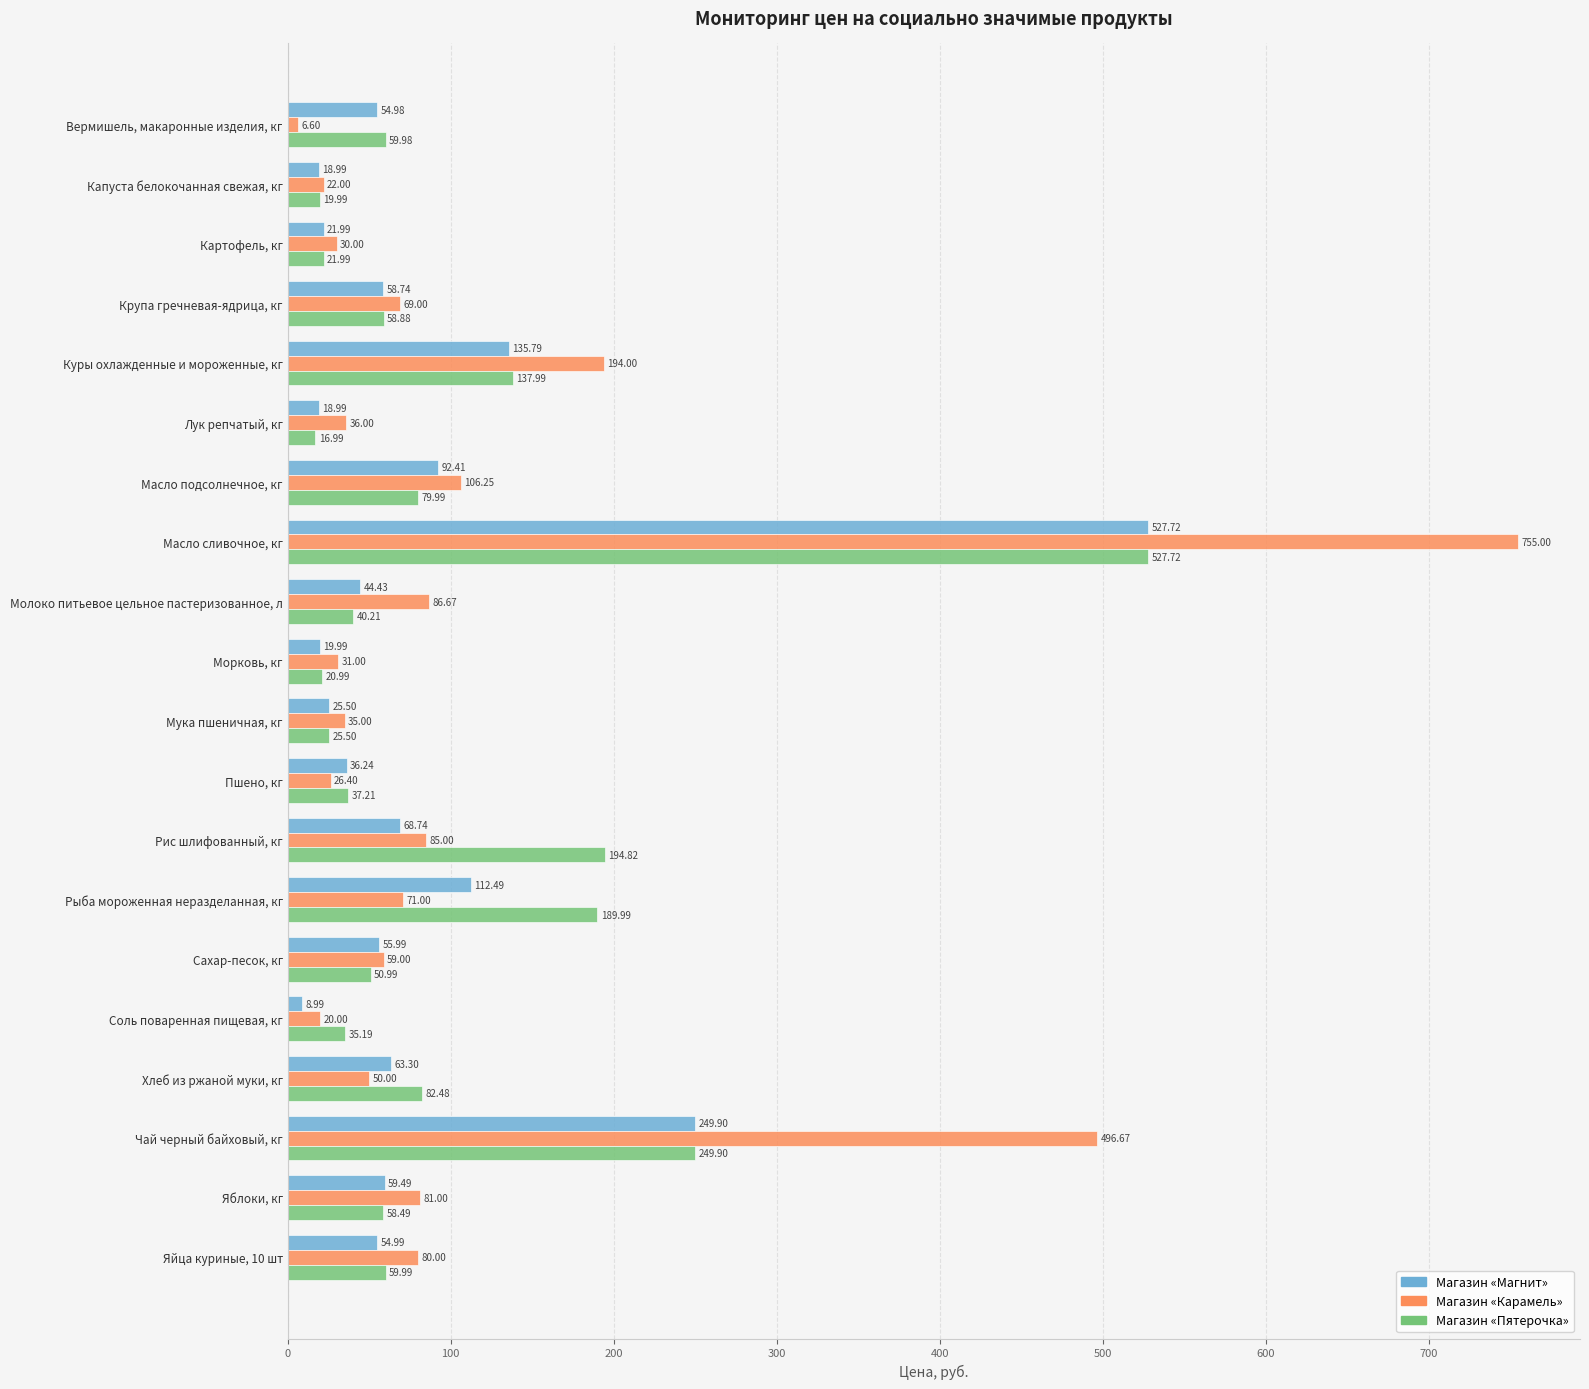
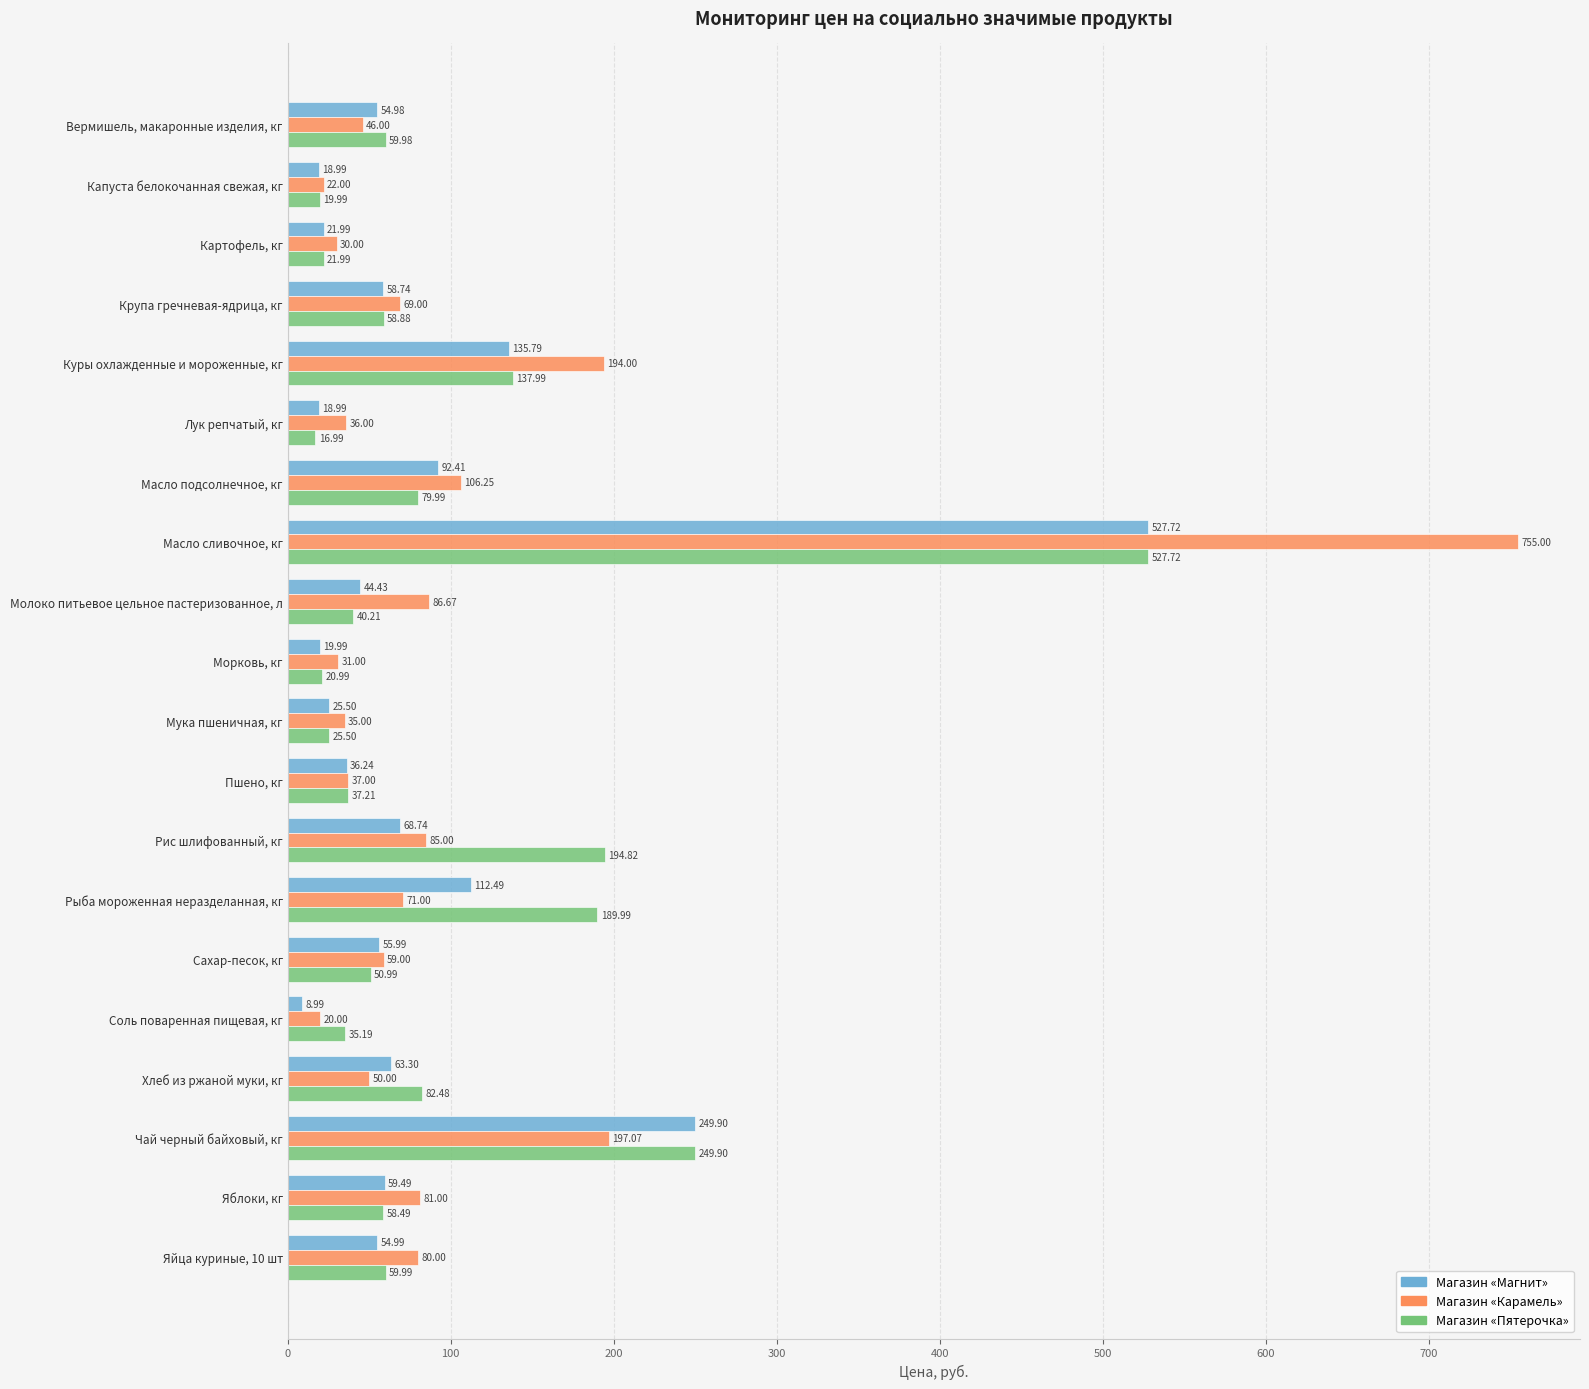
Магазин «Карамель», Вермишель, макаронные изделия, кг: 6.60 -> 46.00
Магазин «Карамель», Пшено, кг: 26.40 -> 37.00
Магазин «Карамель», Чай черный байховый, кг: 496.67 -> 197.07
